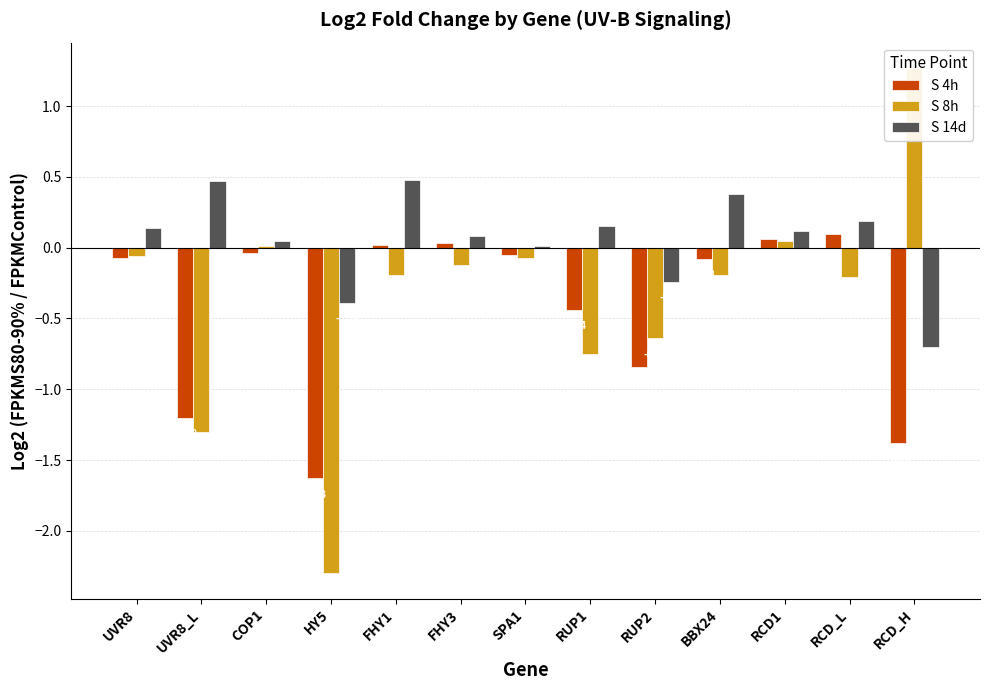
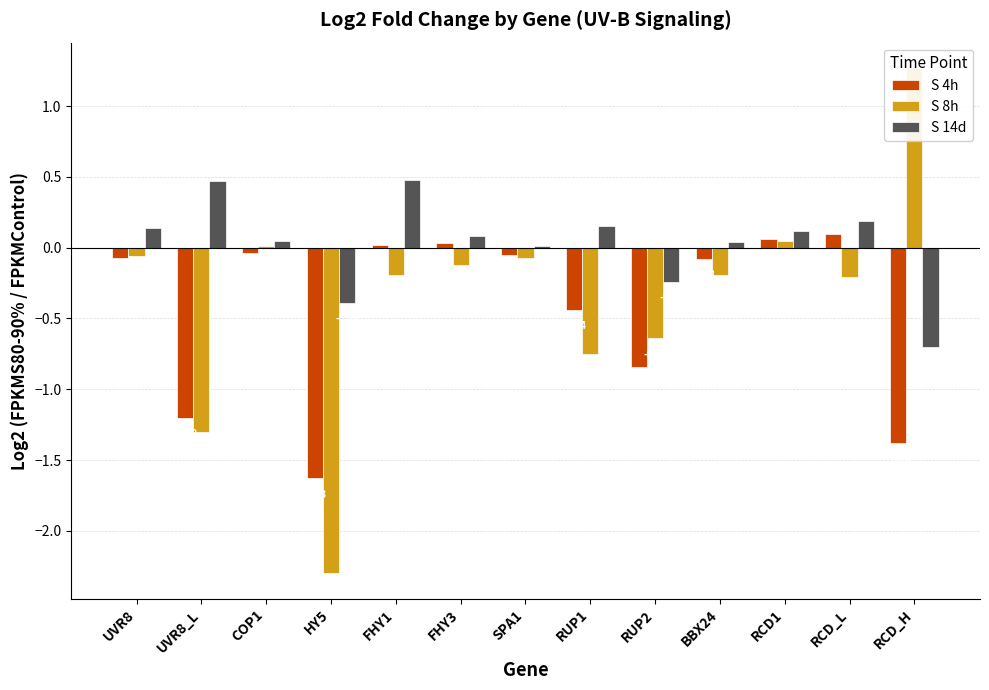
S 14d, BBX24: 0.38 -> 0.04
